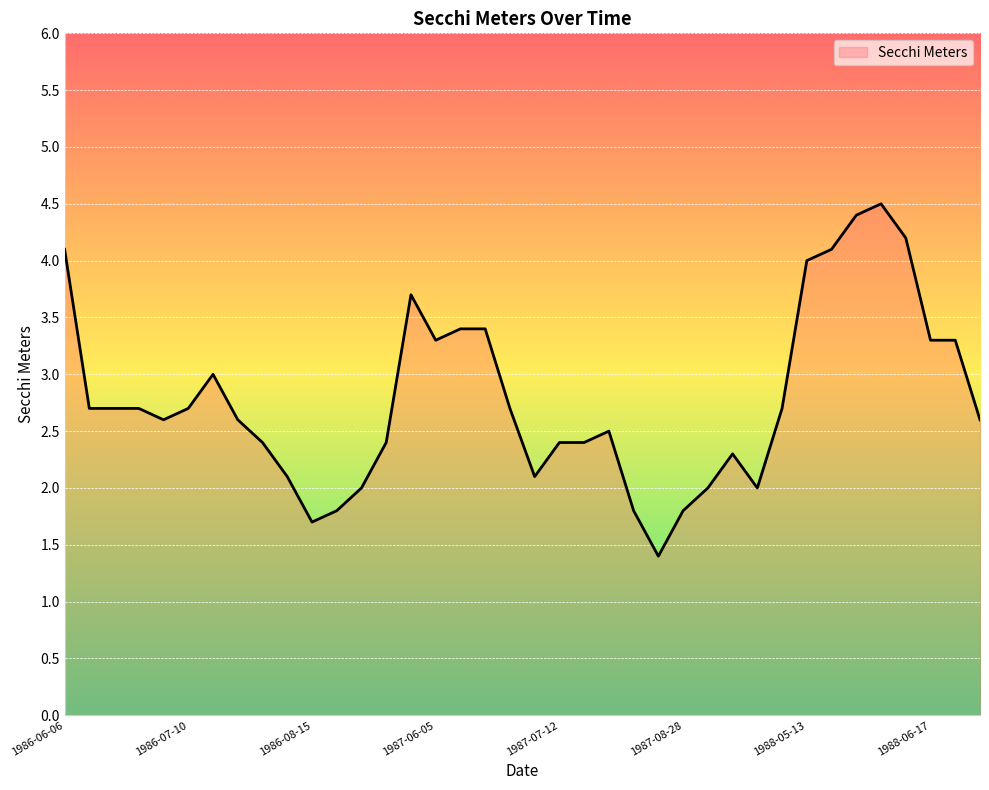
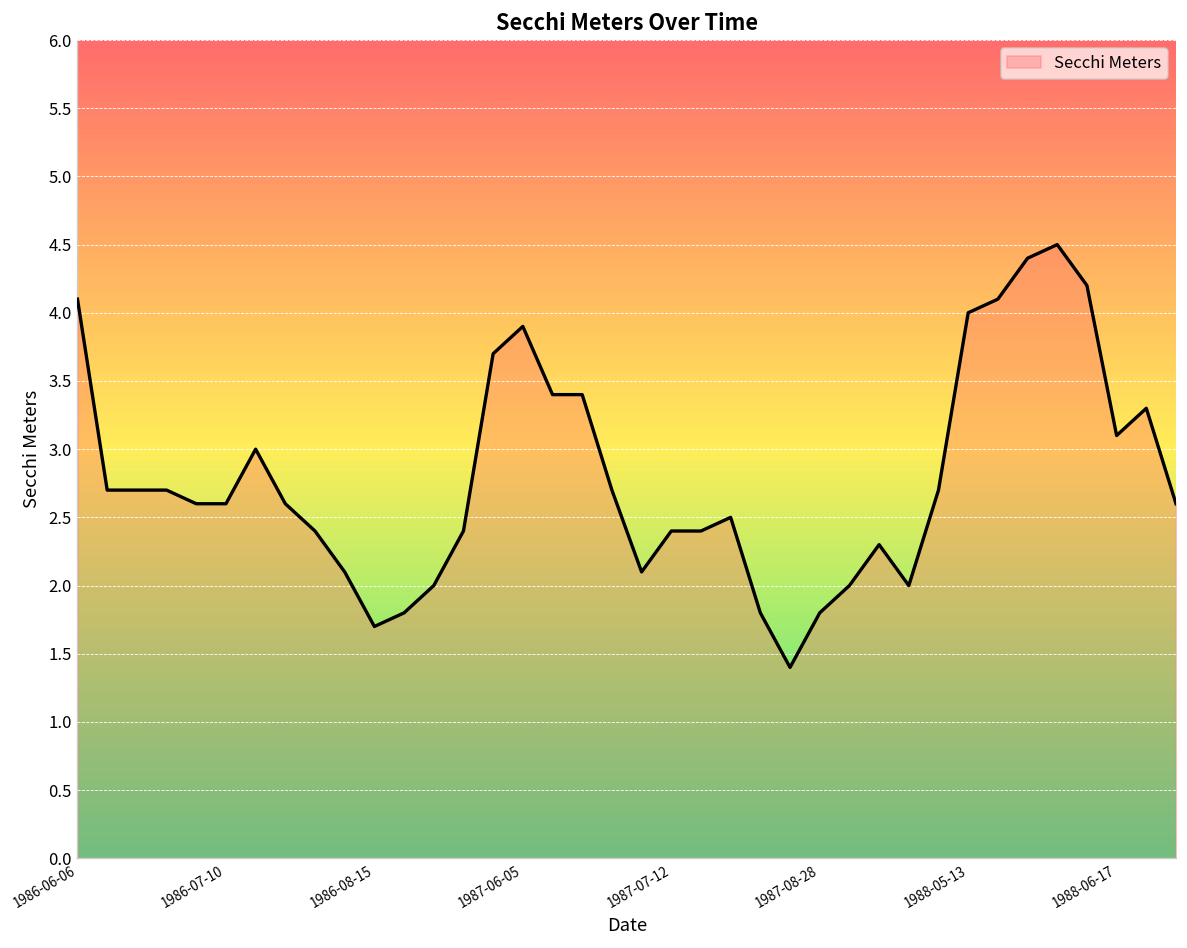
1986-07-10: 2.7 -> 2.6
1987-06-05: 3.3 -> 3.9
1988-06-17: 3.3 -> 3.1
